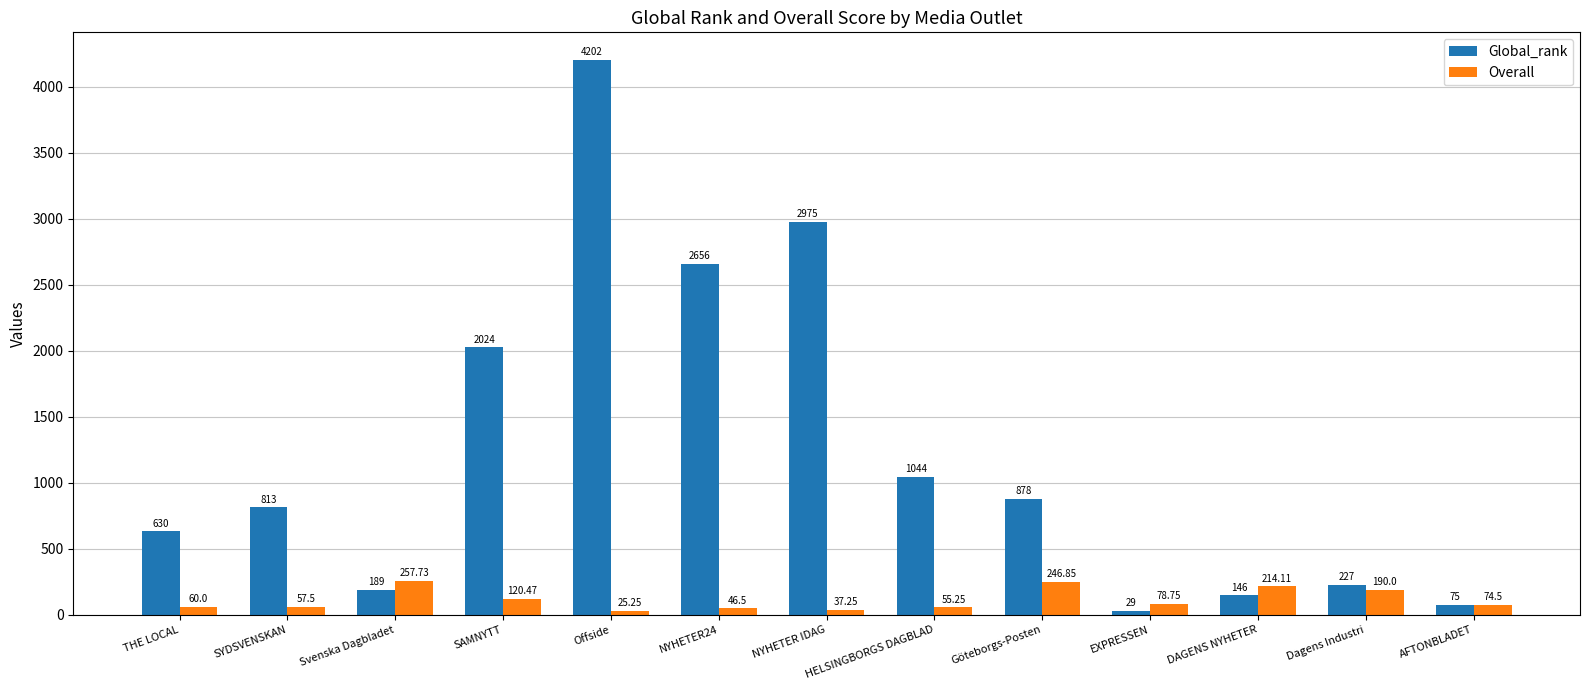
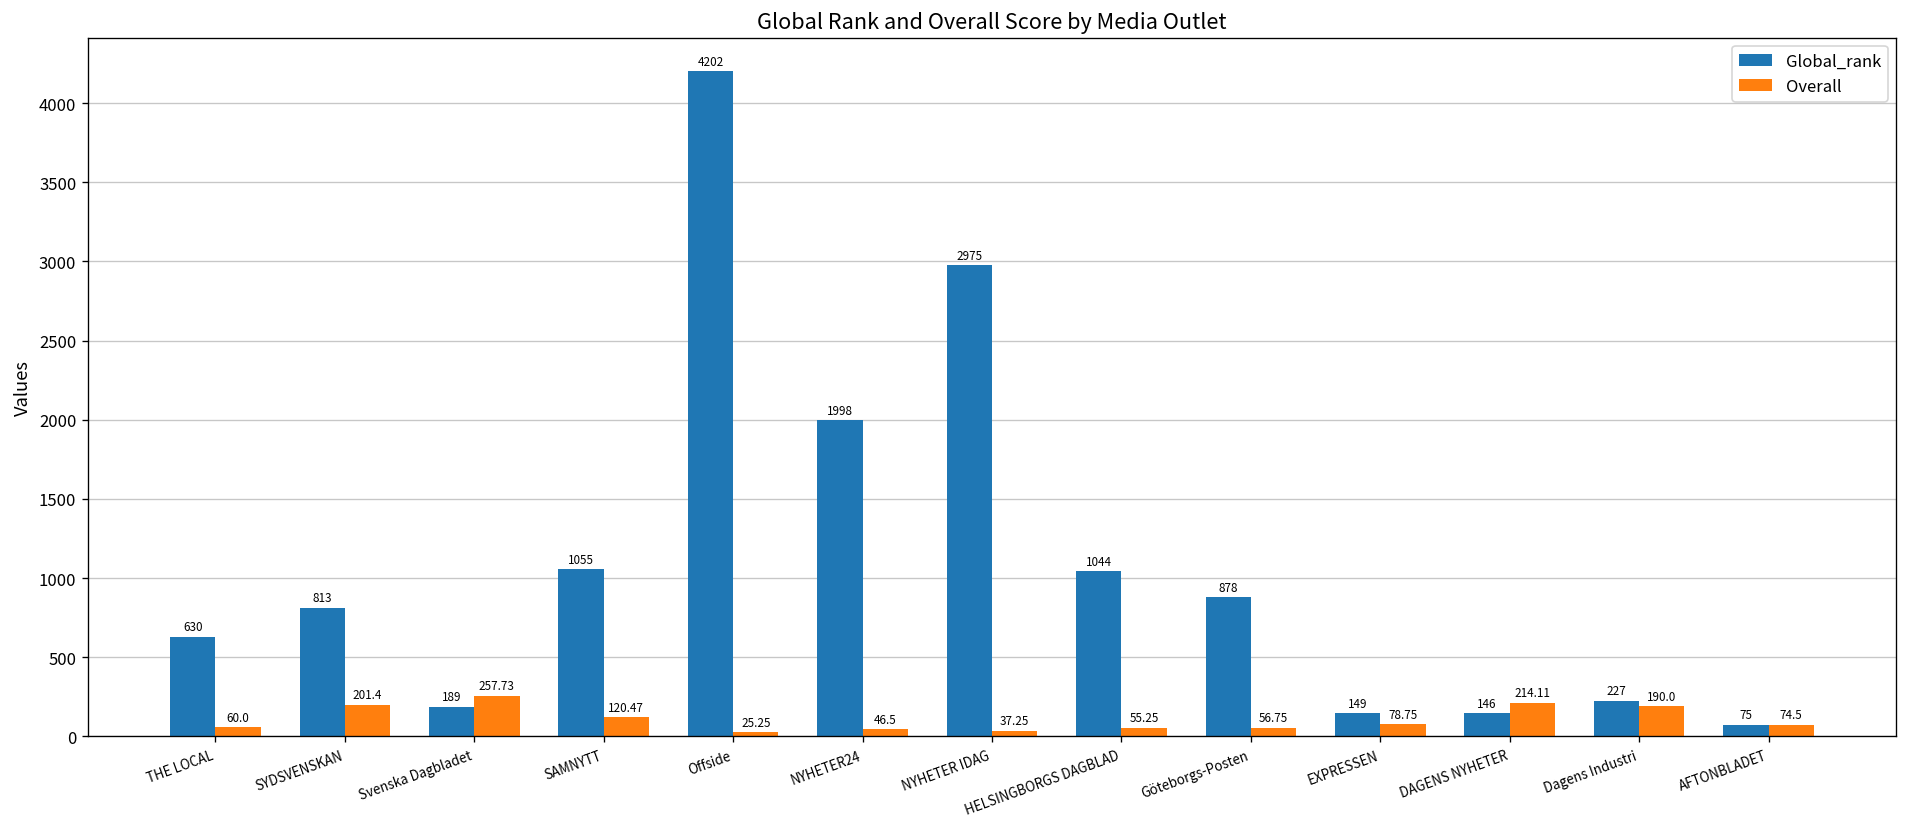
Overall, SYDSVENSKAN: 57.5 -> 201.4
Global_rank, SAMNYTT: 2024 -> 1055
Global_rank, NYHETER24: 2656 -> 1998
Overall, Göteborgs-Posten: 246.85 -> 56.75
Global_rank, EXPRESSEN: 29 -> 149
